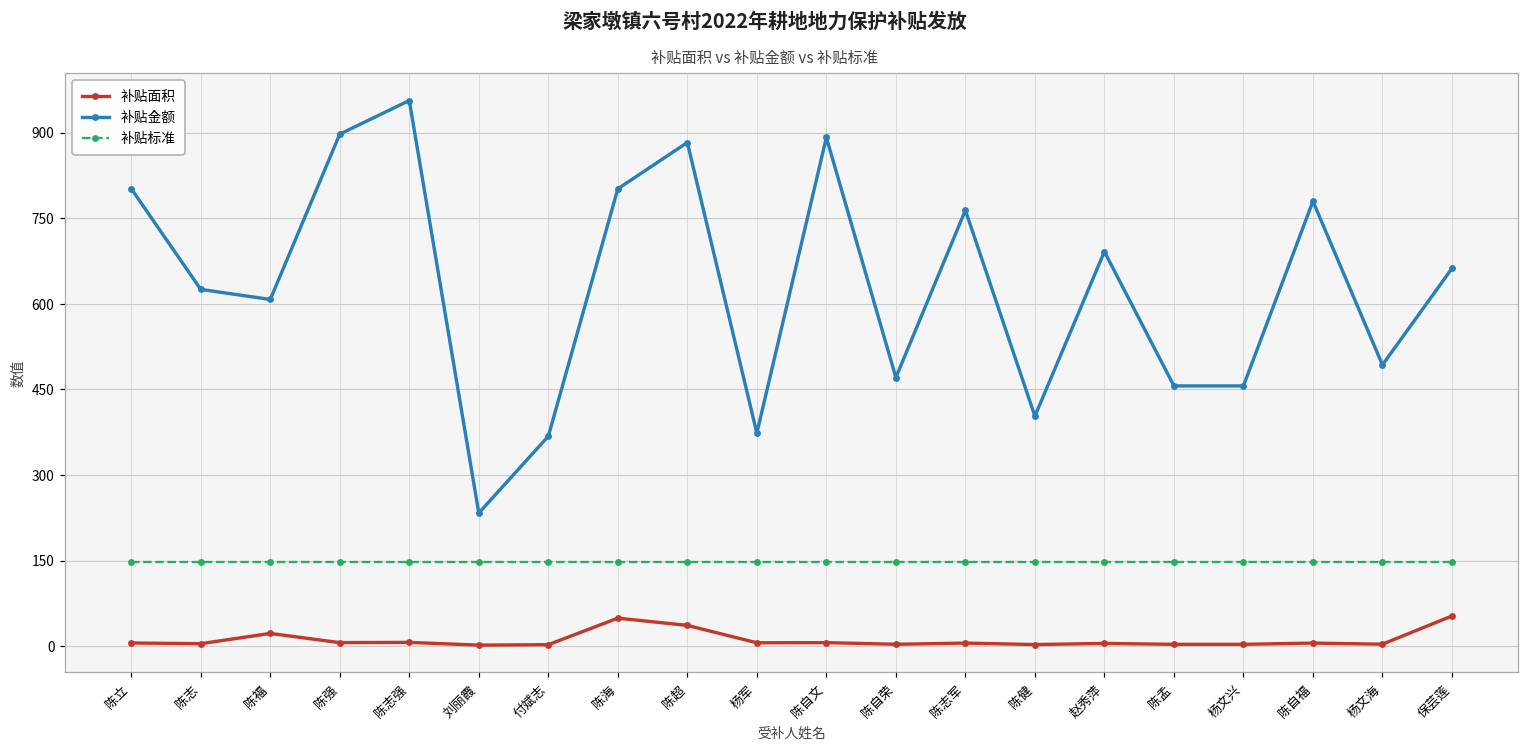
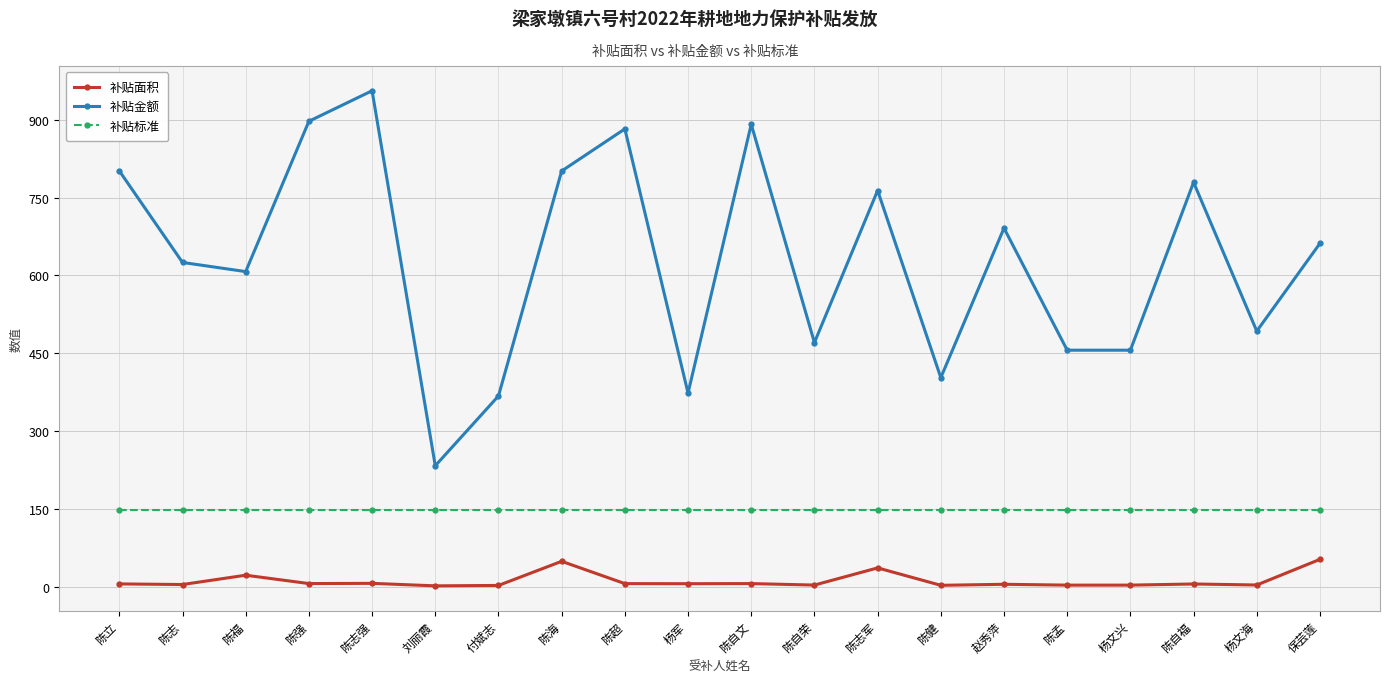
补贴面积, 陈超: 40 -> 10
补贴面积, 陈志军: 10 -> 40
